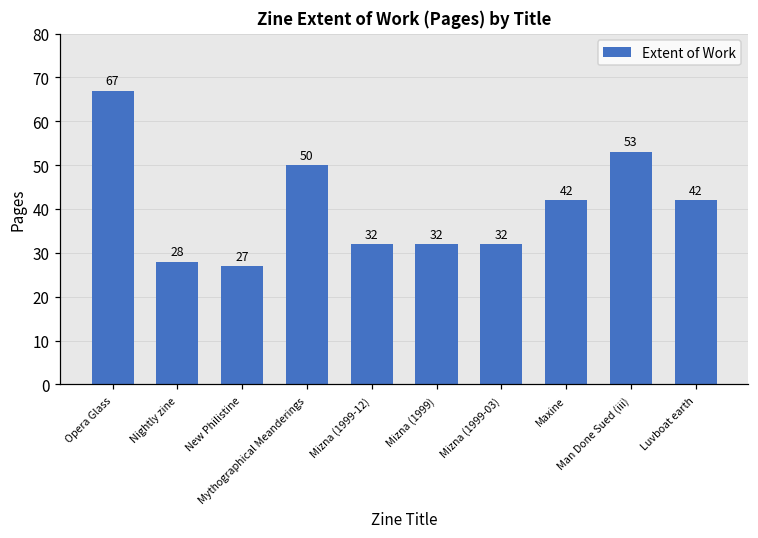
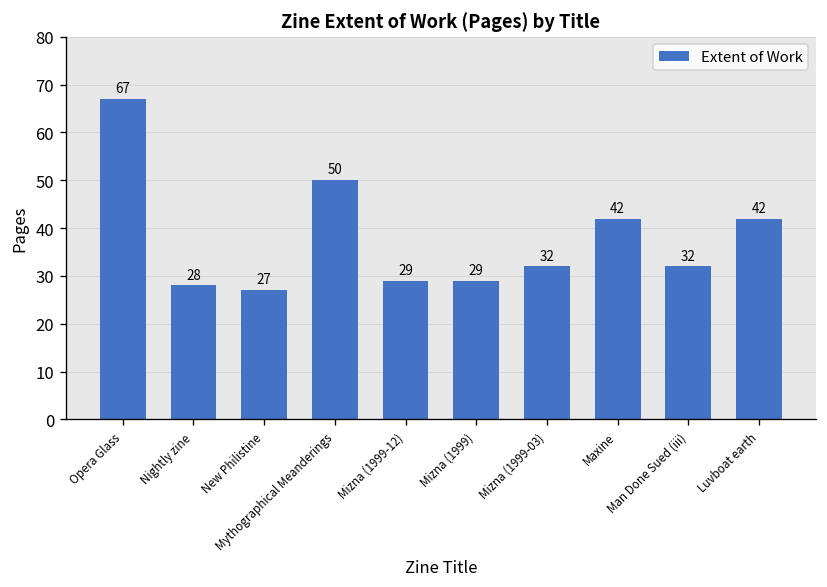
Mizna (1999-12): 32 -> 29
Mizna (1999): 32 -> 29
Man Done Sued (iii): 53 -> 32
